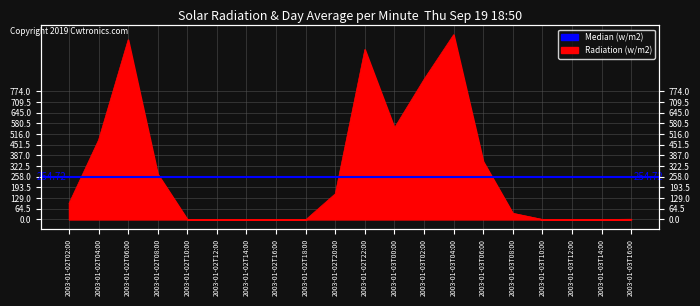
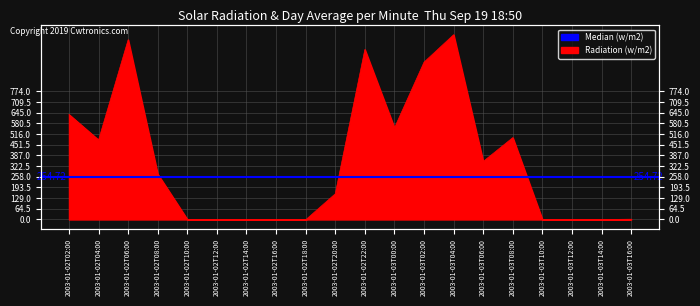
2003-01-02T02:00: 100 -> 630
2003-01-03T02:00: 850 -> 950
2003-01-03T08:00: 40 -> 490
